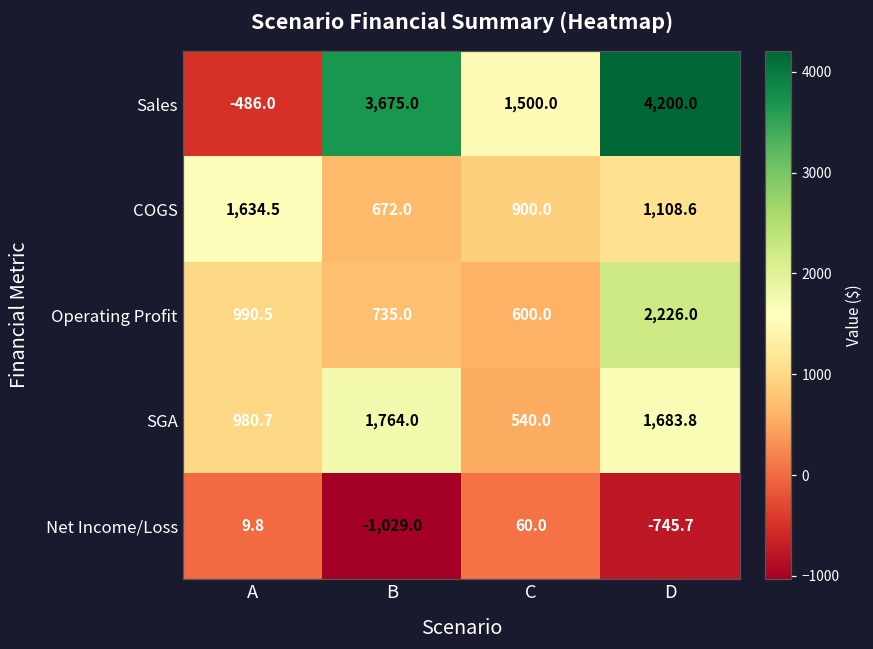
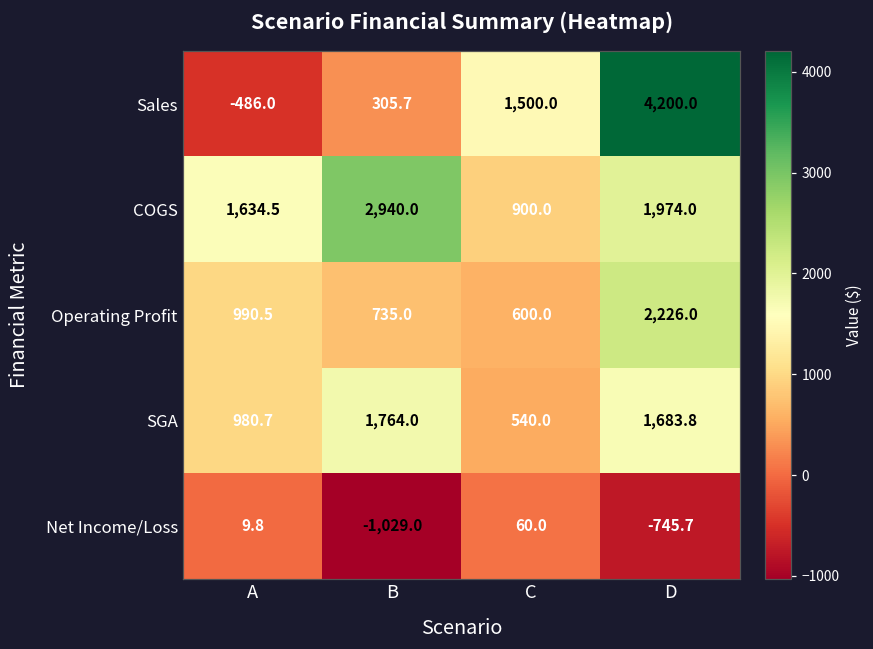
Sales, B: 3,675.0 -> 305.7
COGS, B: 672.0 -> 2,940.0
COGS, D: 1,108.6 -> 1,974.0
